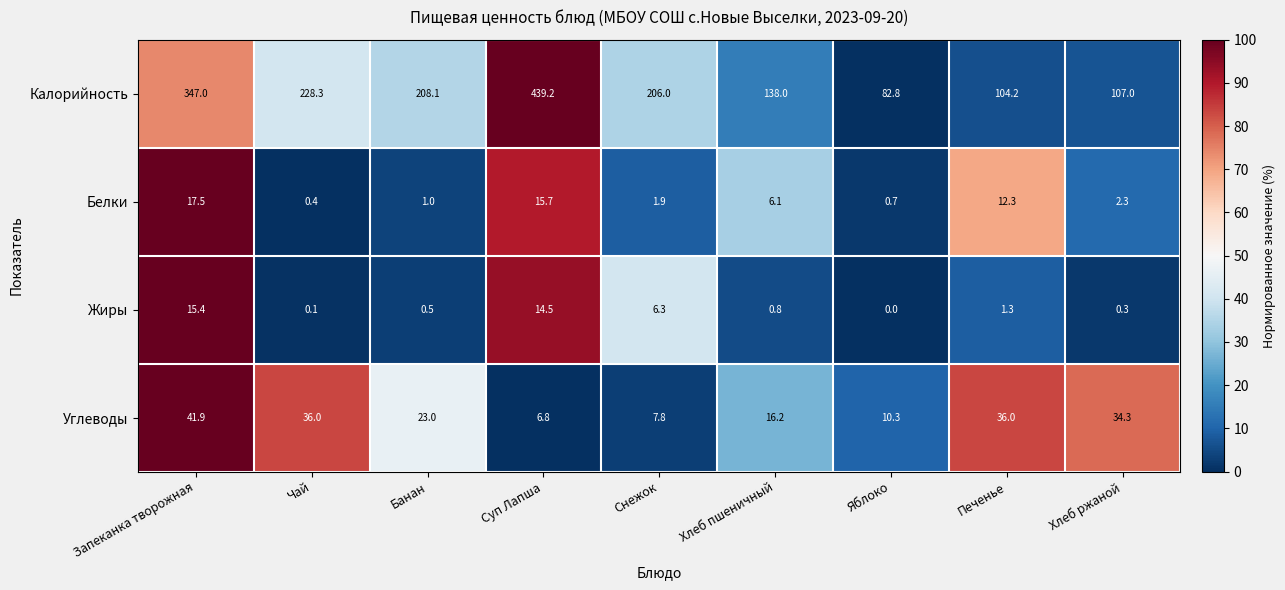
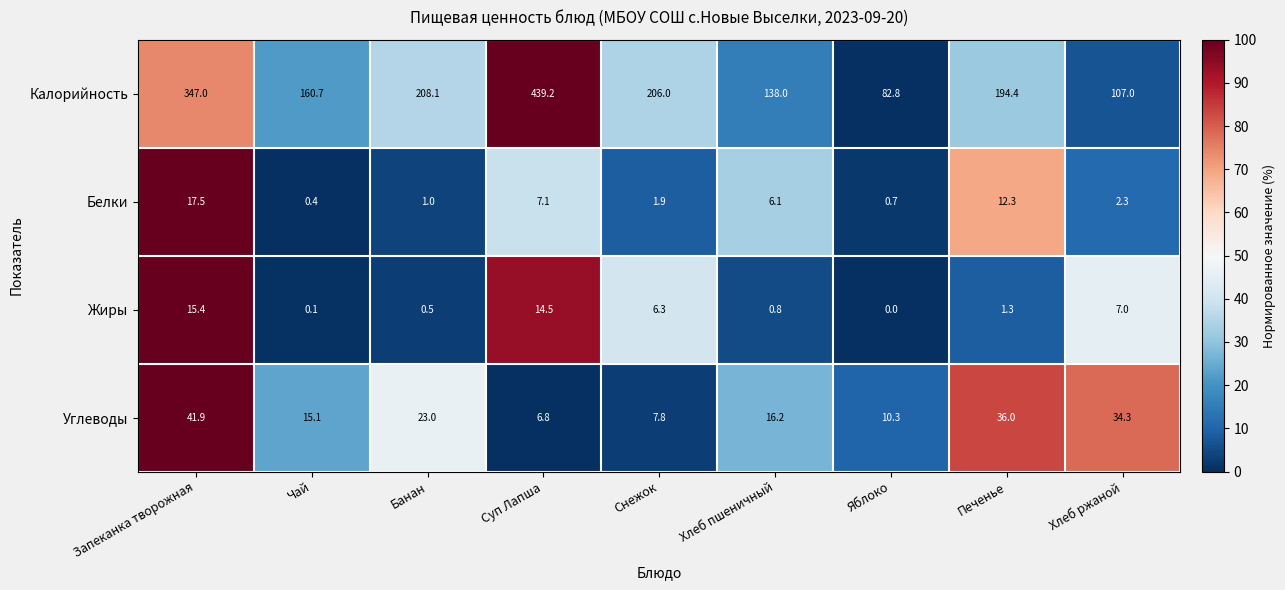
Калорийность, Чай: 228.3 -> 160.7
Калорийность, Печенье: 104.2 -> 194.4
Белки, Суп Лапша: 15.7 -> 7.1
Жиры, Хлеб ржаной: 0.3 -> 7.0
Углеводы, Чай: 36.0 -> 15.1
